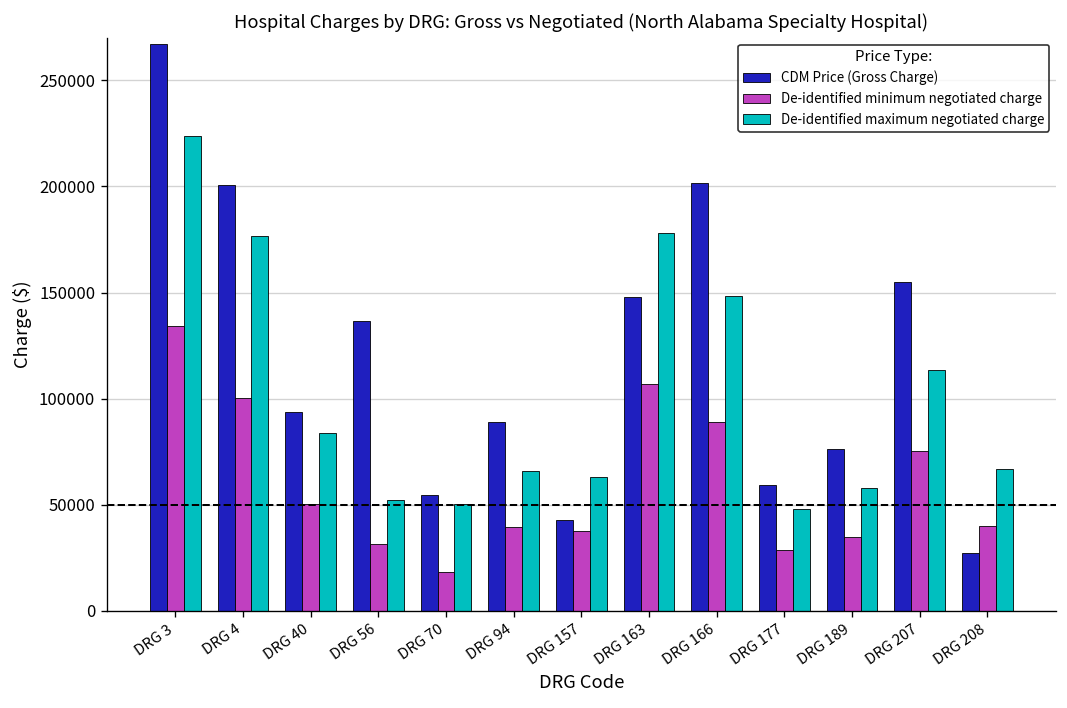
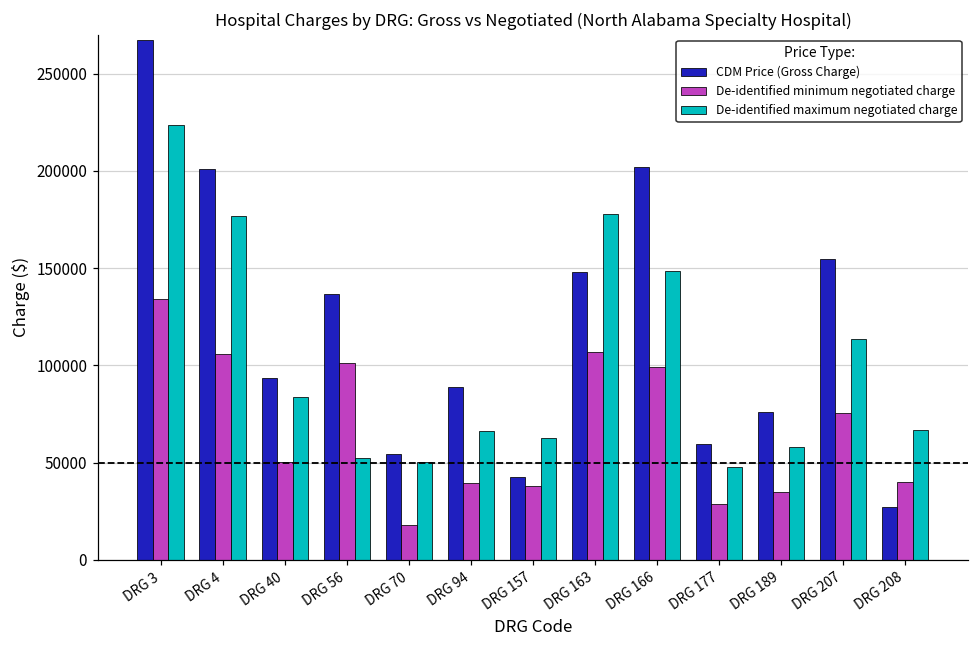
De-identified minimum negotiated charge, DRG 4: 100000 -> 106000
De-identified minimum negotiated charge, DRG 56: 31000 -> 101000
De-identified minimum negotiated charge, DRG 166: 89000 -> 99000
